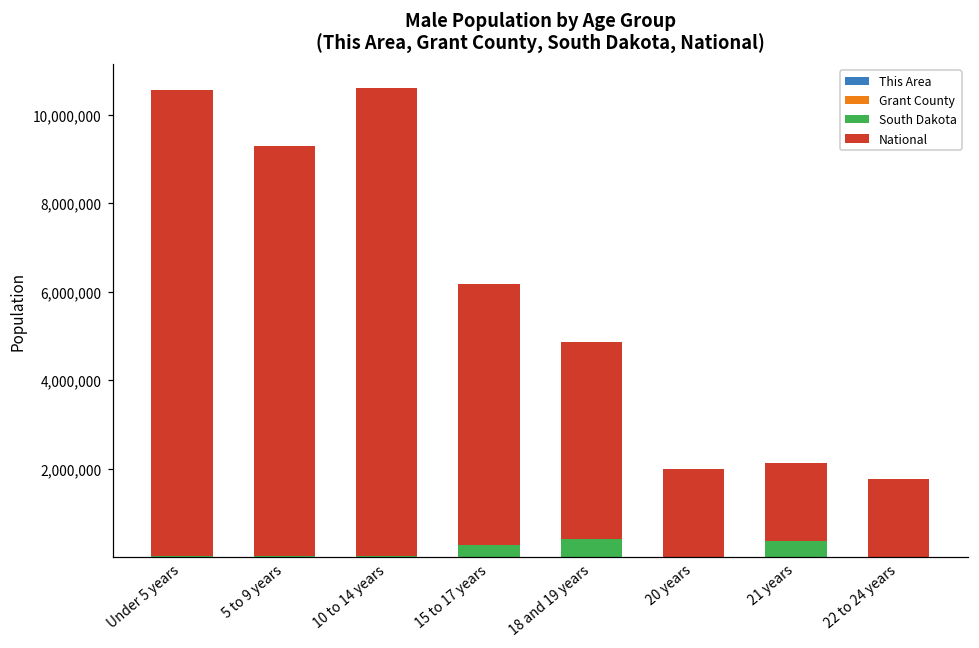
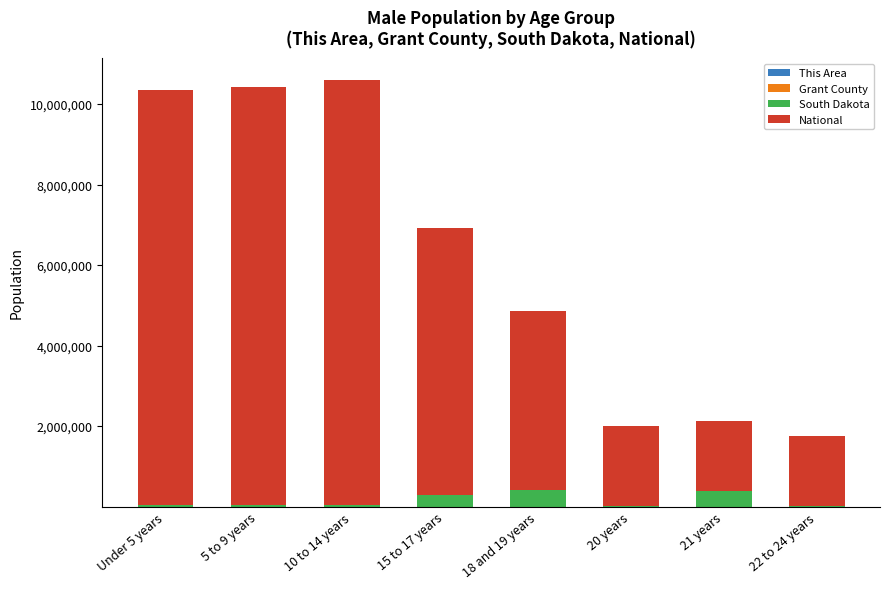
National, Under 5 years: 10,500,000 -> 10,300,000
National, 5 to 9 years: 9,300,000 -> 10,400,000
National, 15 to 17 years: 5,900,000 -> 6,700,000
